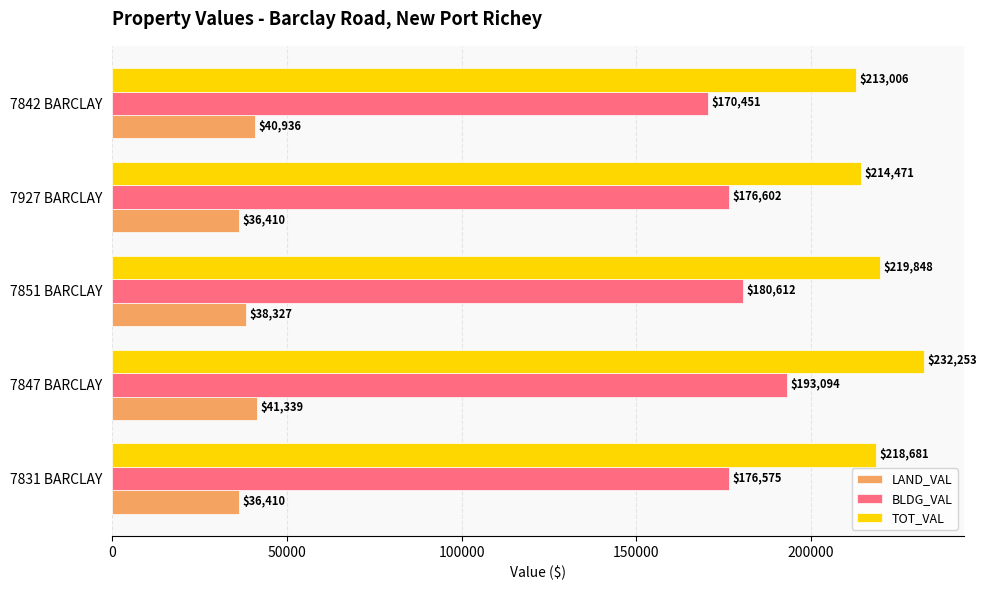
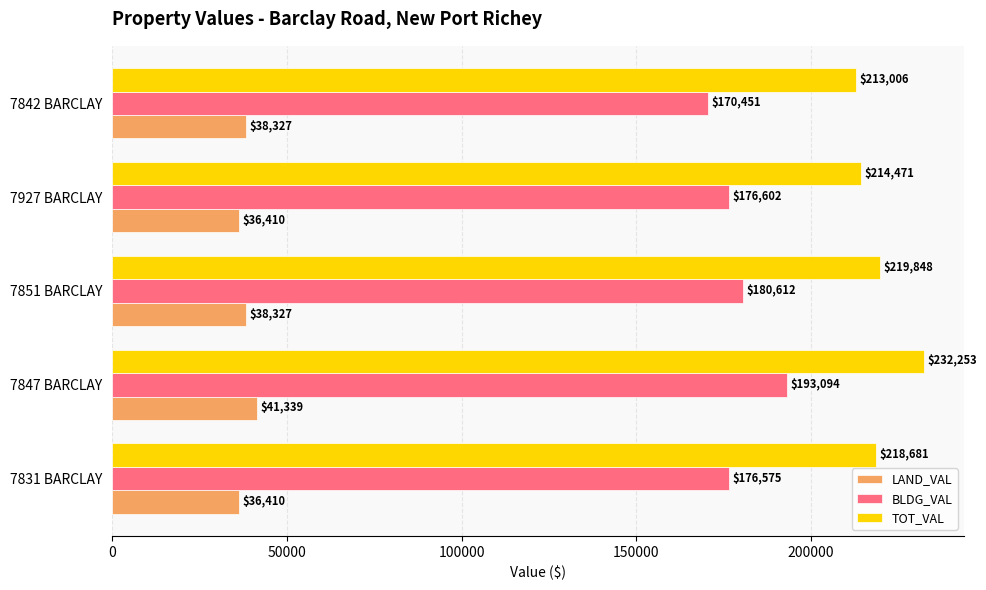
LAND_VAL, 7842 BARCLAY: $40,936 -> $38,327
